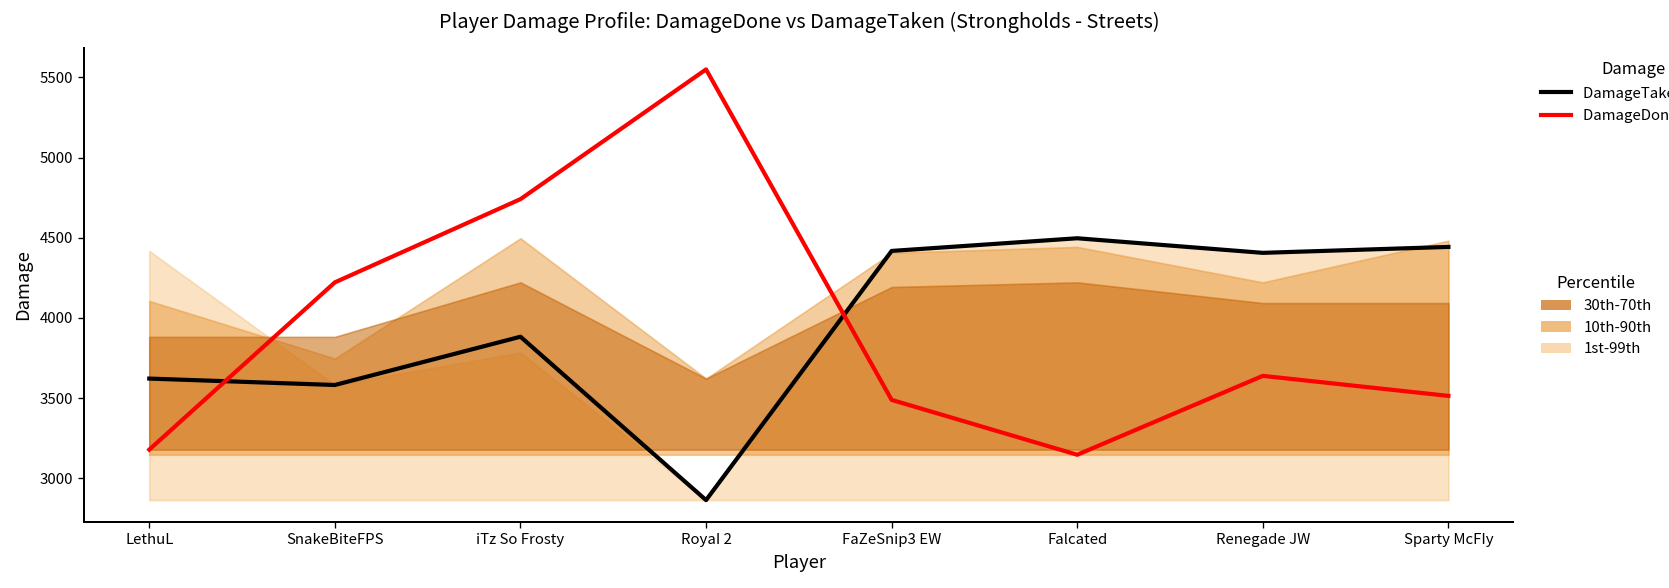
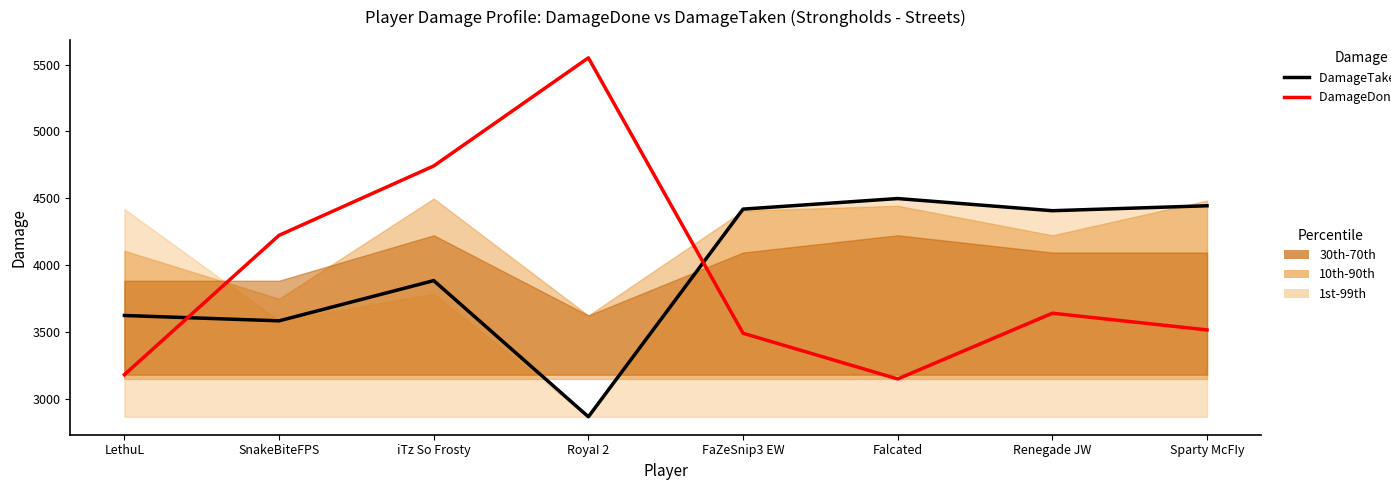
30th-70th, FaZeSnip3 EW: 4190 -> 4090
